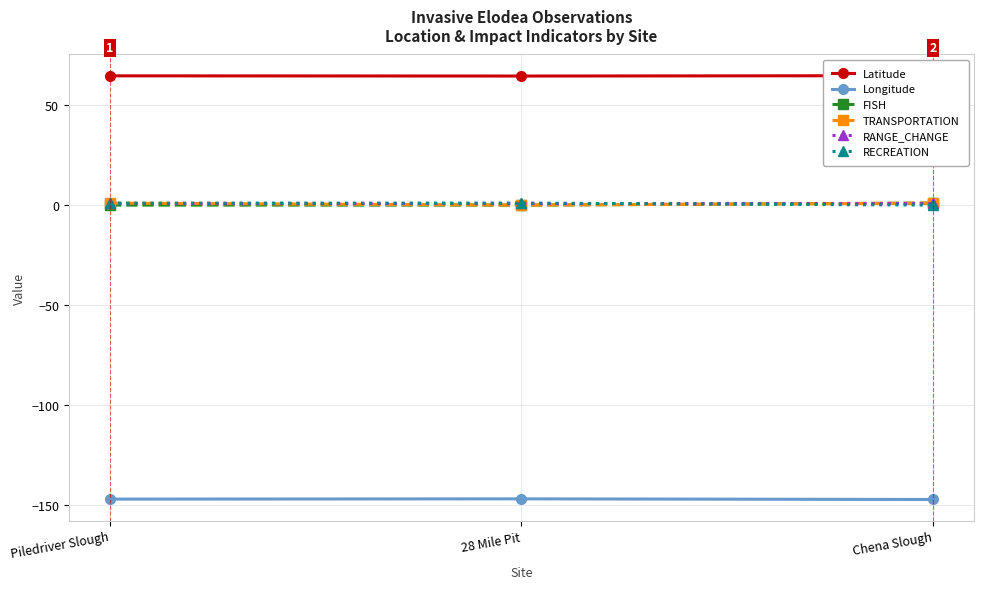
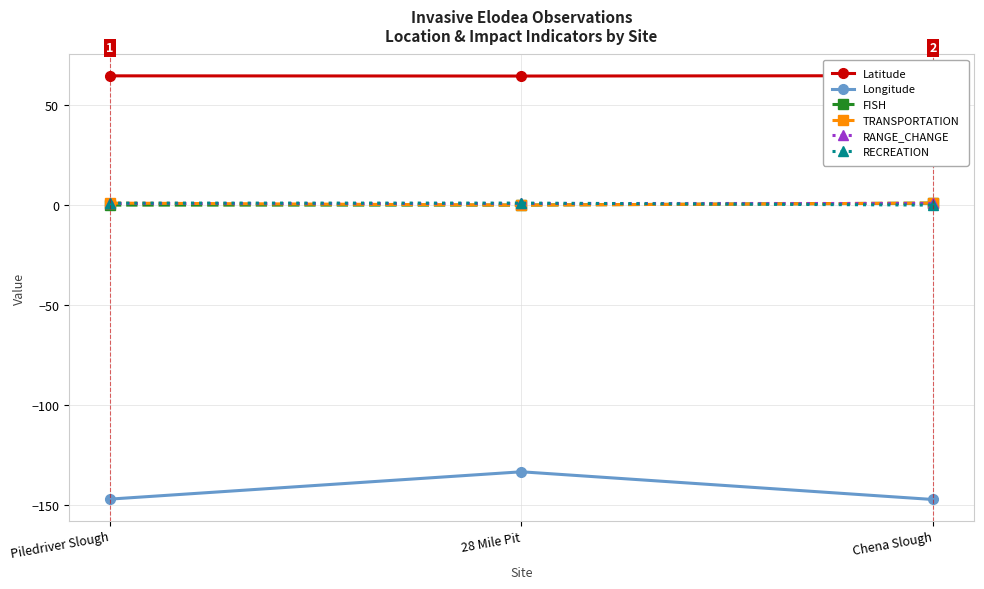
Longitude, 28 Mile Pit: -147 -> -134
